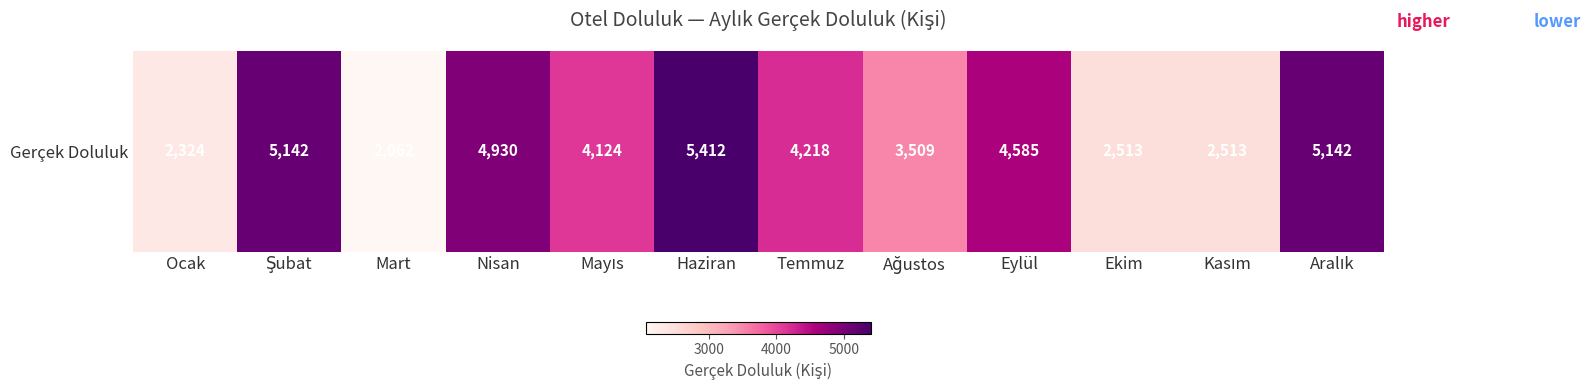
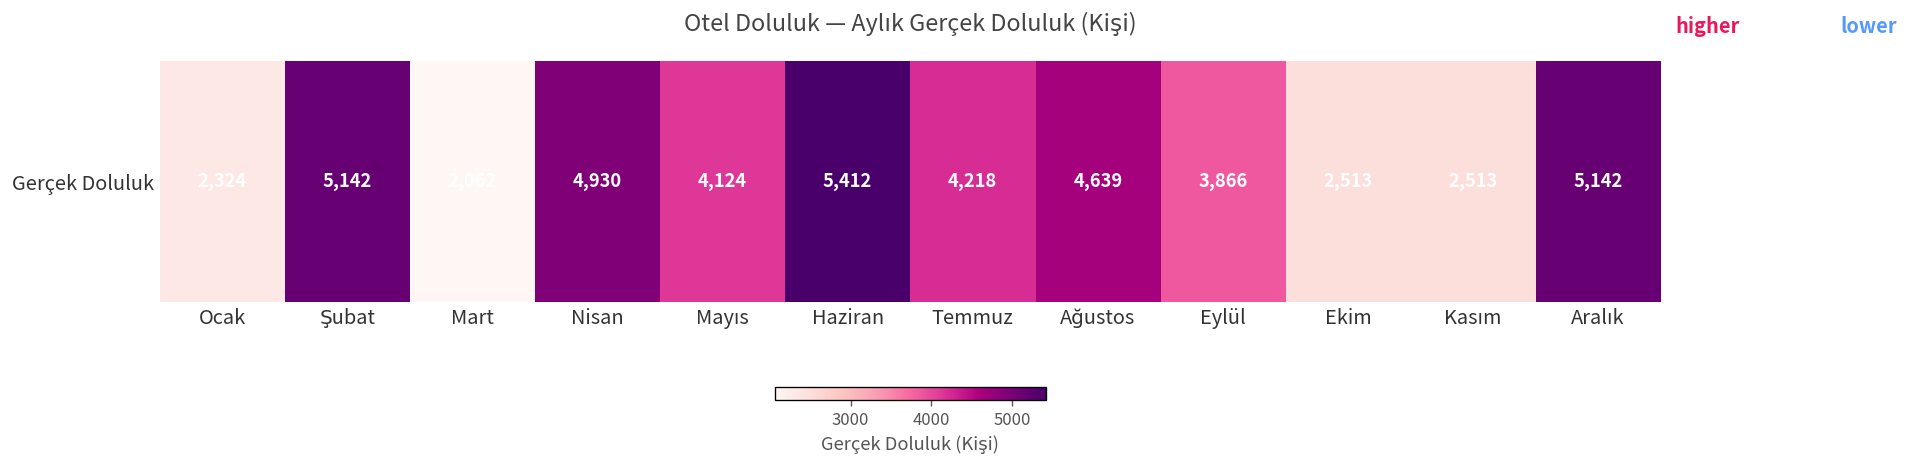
Gerçek Doluluk, Ağustos: 3,509 -> 4,639
Gerçek Doluluk, Eylül: 4,585 -> 3,866
